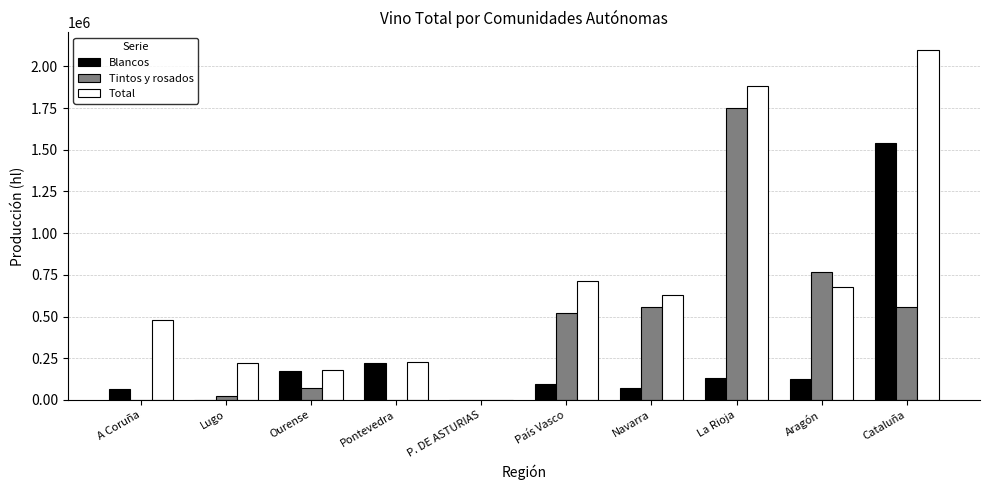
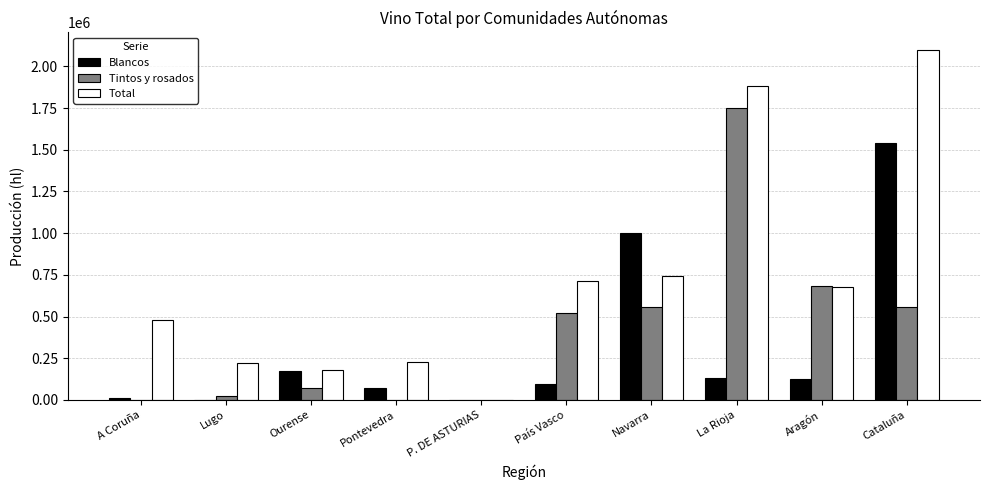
Blancos, A Coruña: 70000 -> 10000
Blancos, Pontevedra: 220000 -> 70000
Blancos, Navarra: 70000 -> 1000000
Total, Navarra: 630000 -> 740000
Tintos y rosados, Aragón: 770000 -> 690000
